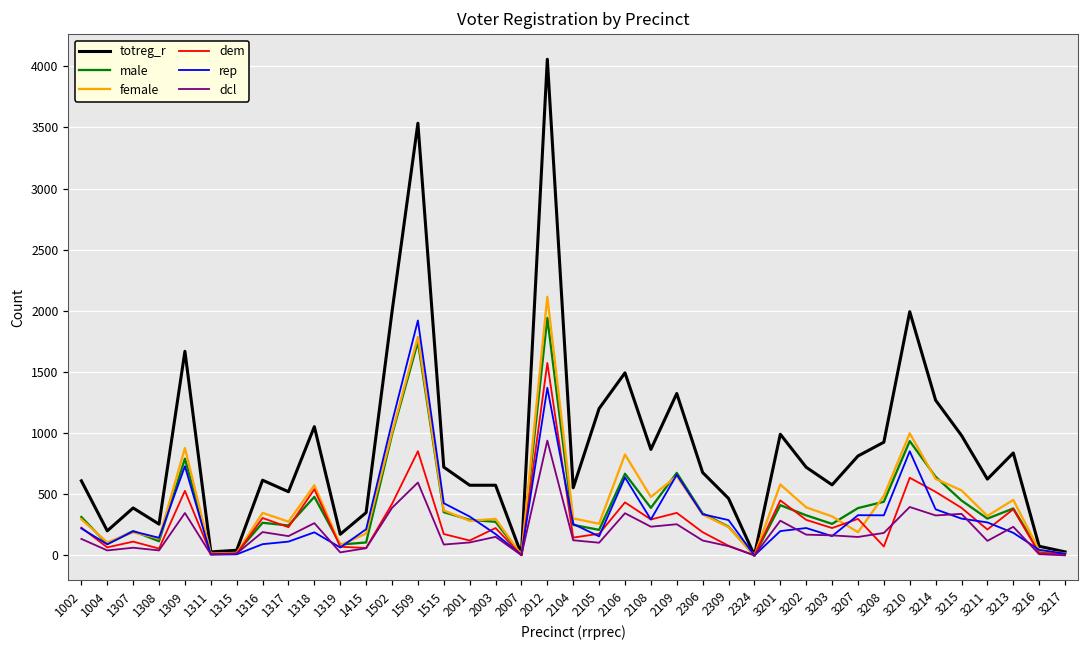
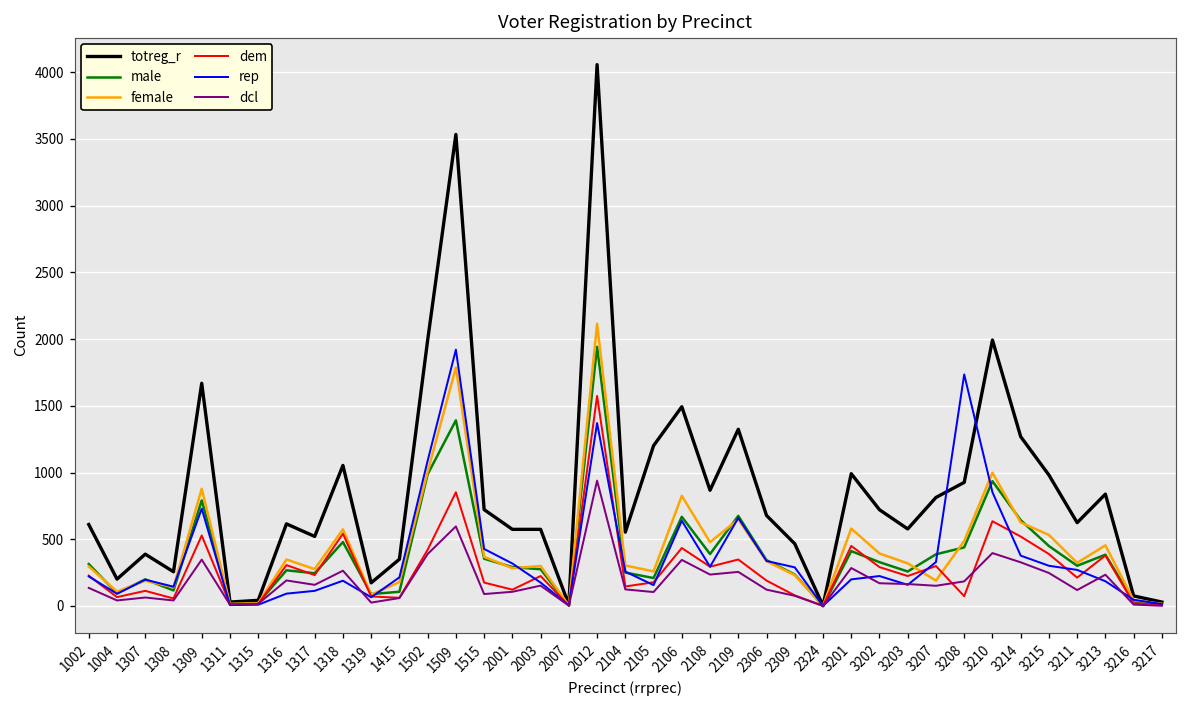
male, 1509: 1750 -> 1390
rep, 3208: 330 -> 1740
dcl, 3215: 340 -> 250
